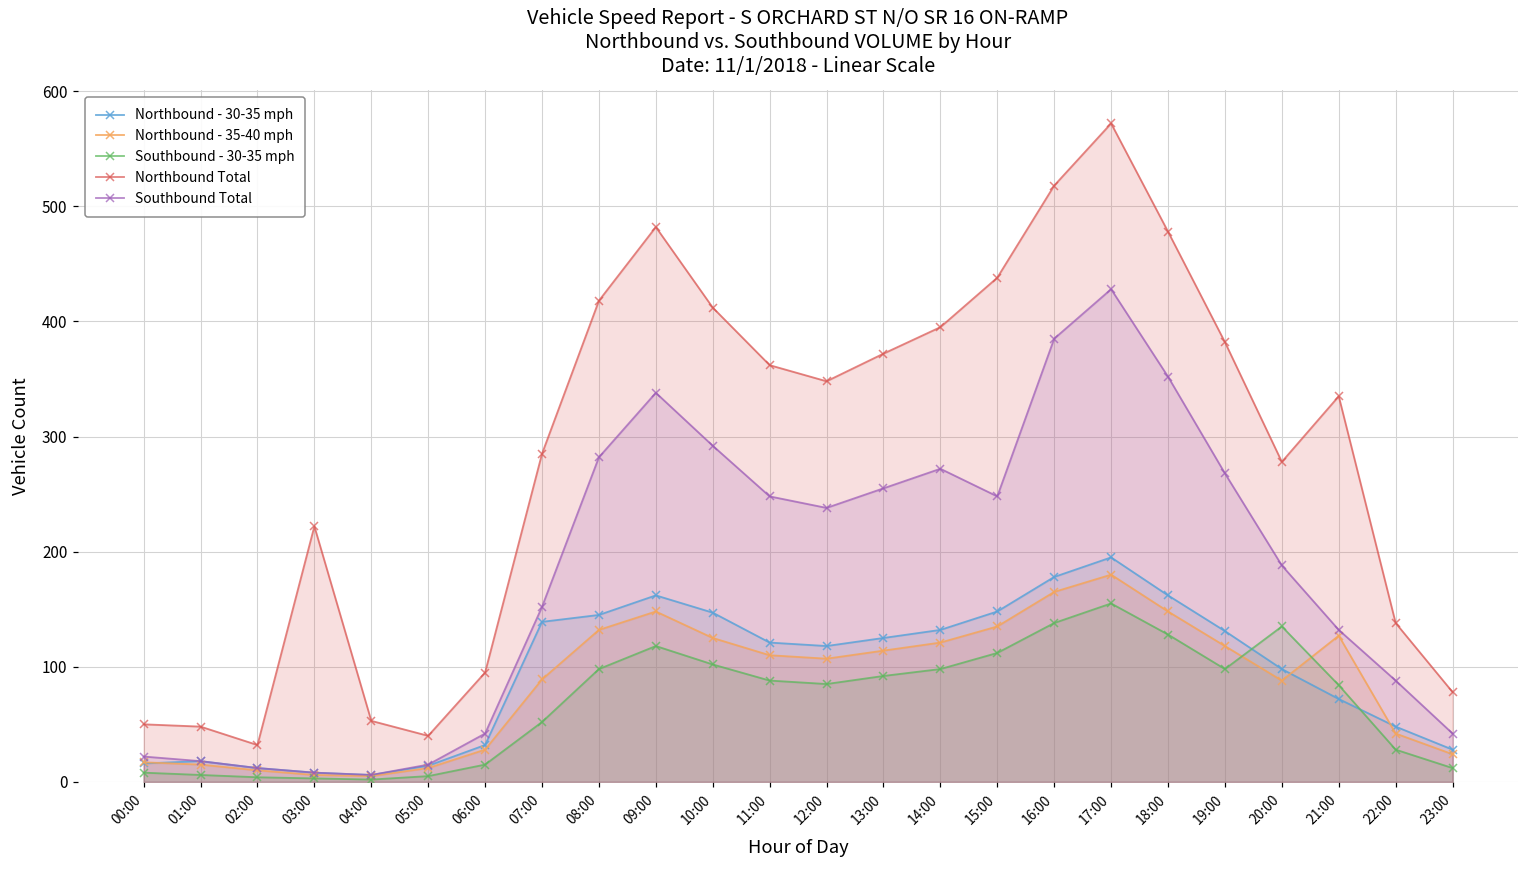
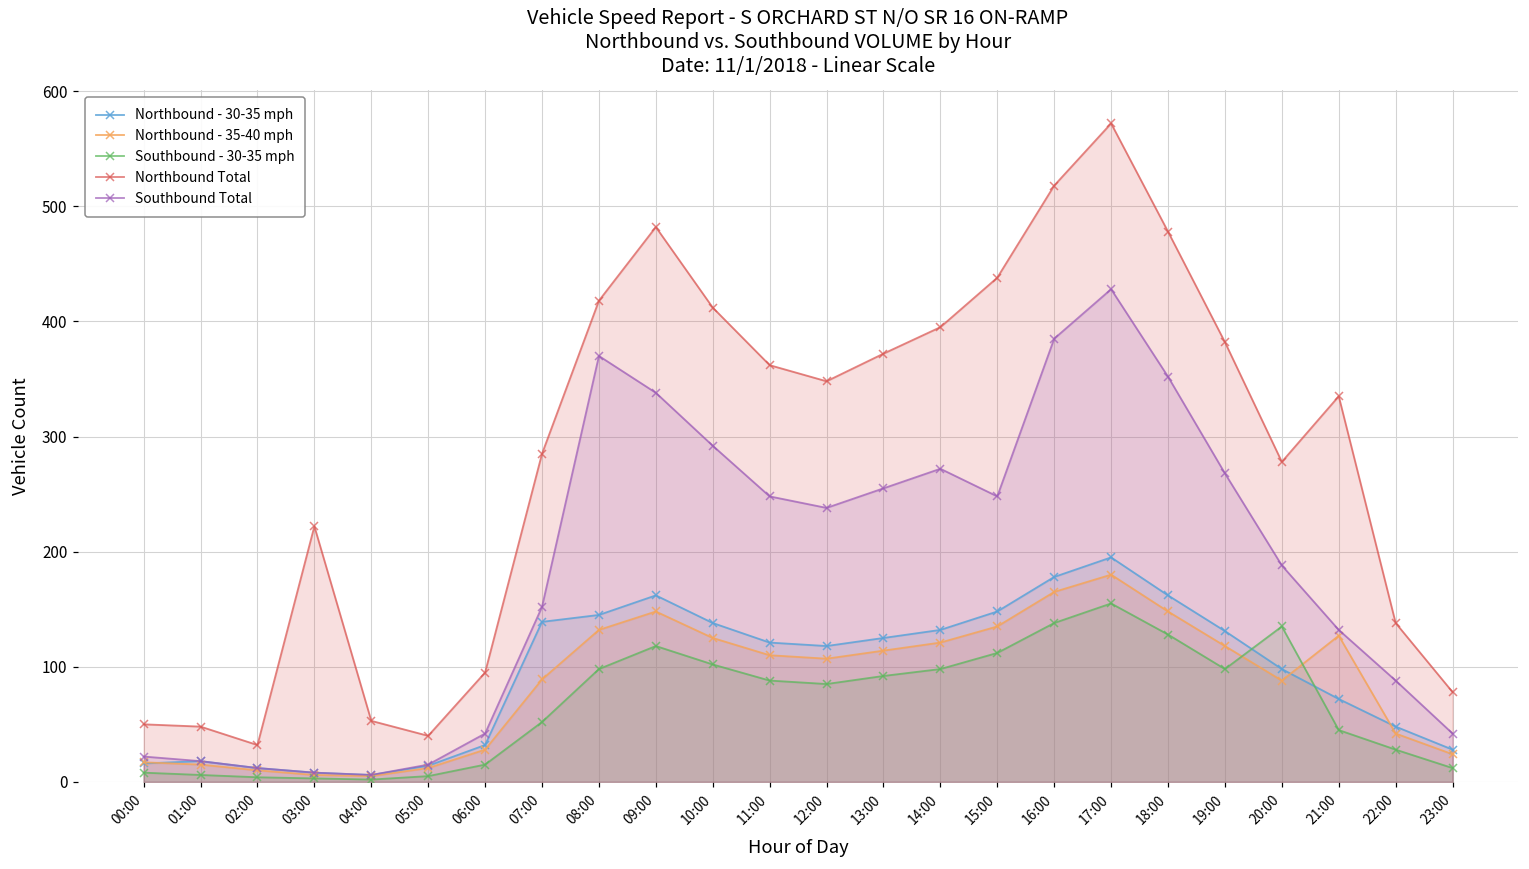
Southbound Total, 08:00: 282 -> 370
Northbound - 30-35 mph, 10:00: 147 -> 138
Southbound - 30-35 mph, 21:00: 84 -> 45
